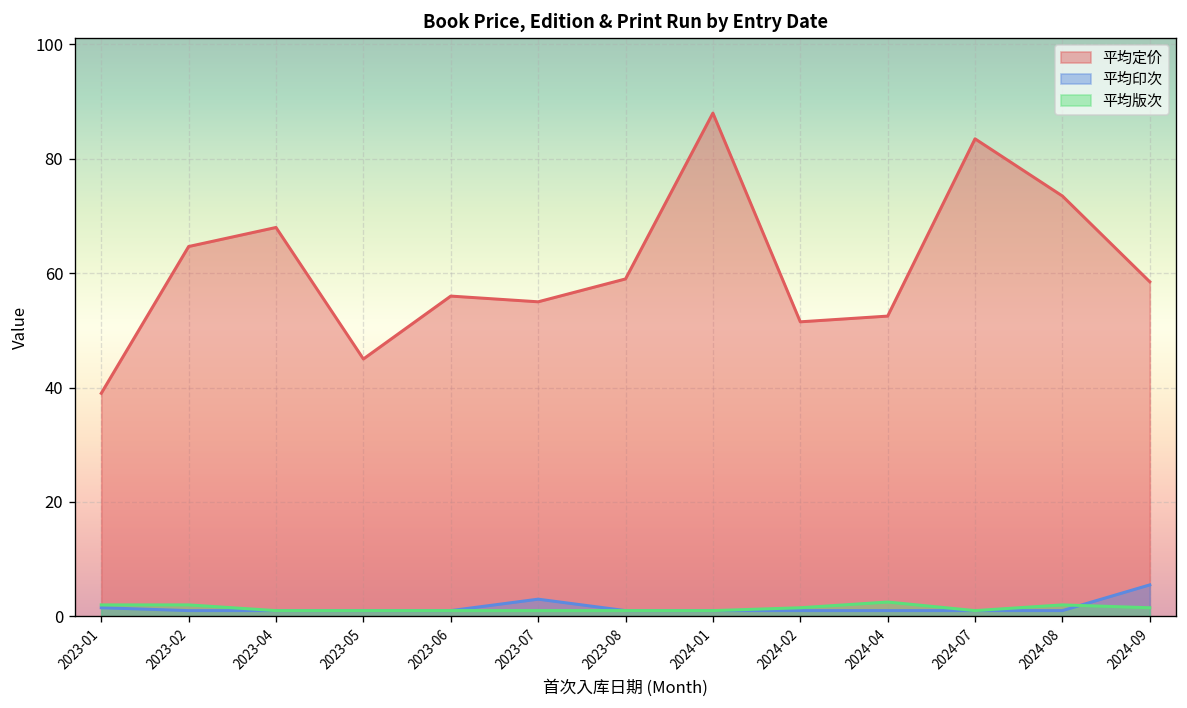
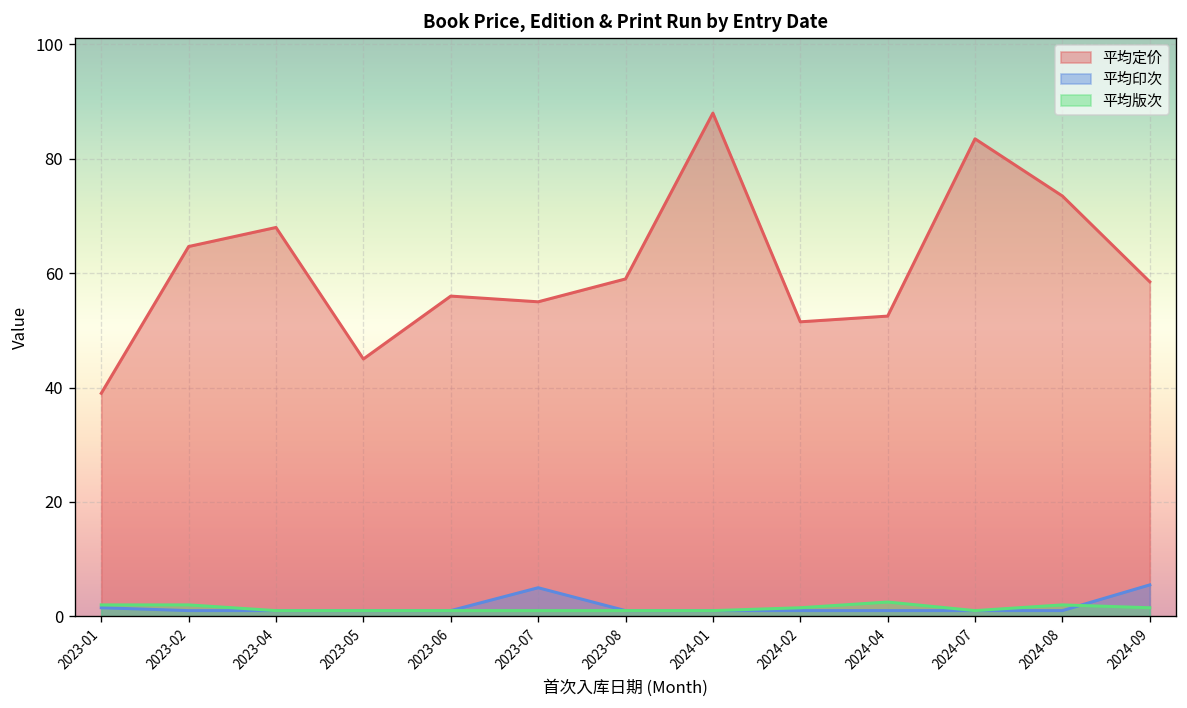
平均印次, 2023-07: 3 -> 5
